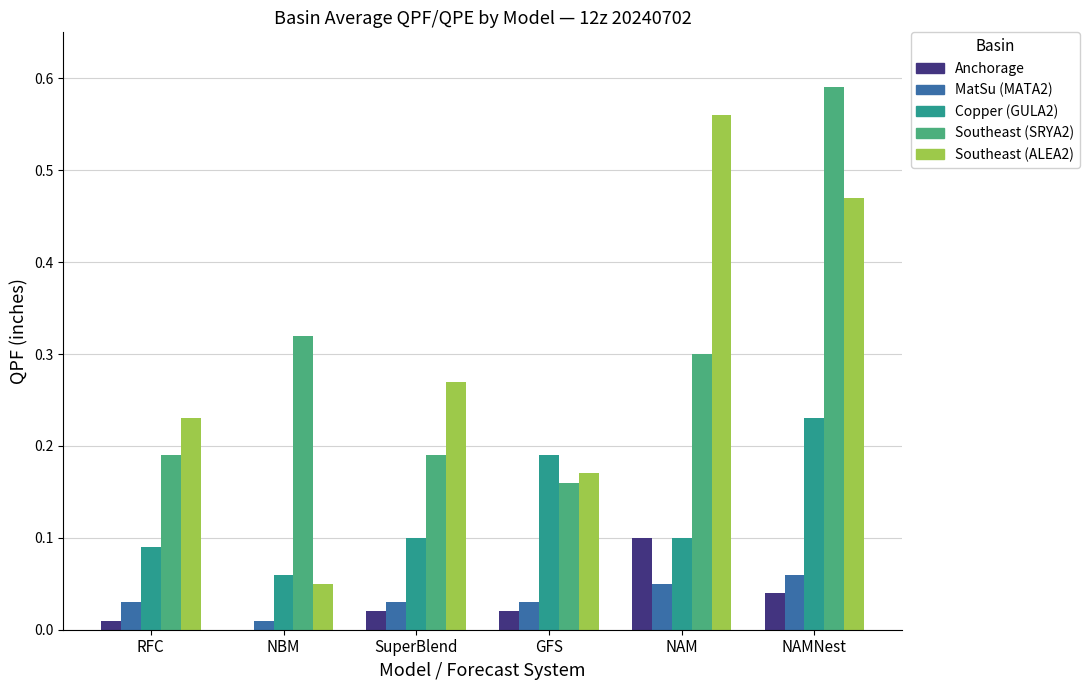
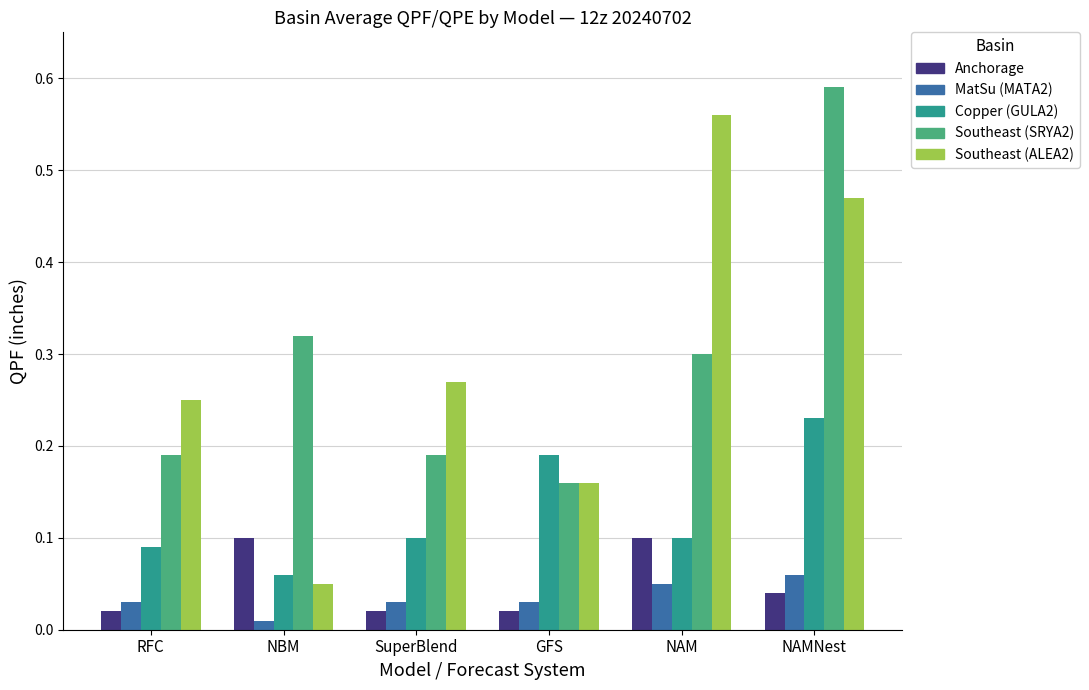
Anchorage, RFC: 0.01 -> 0.02
Southeast (ALEA2), RFC: 0.23 -> 0.25
Anchorage, NBM: 0.0 -> 0.1
Southeast (ALEA2), GFS: 0.17 -> 0.16
